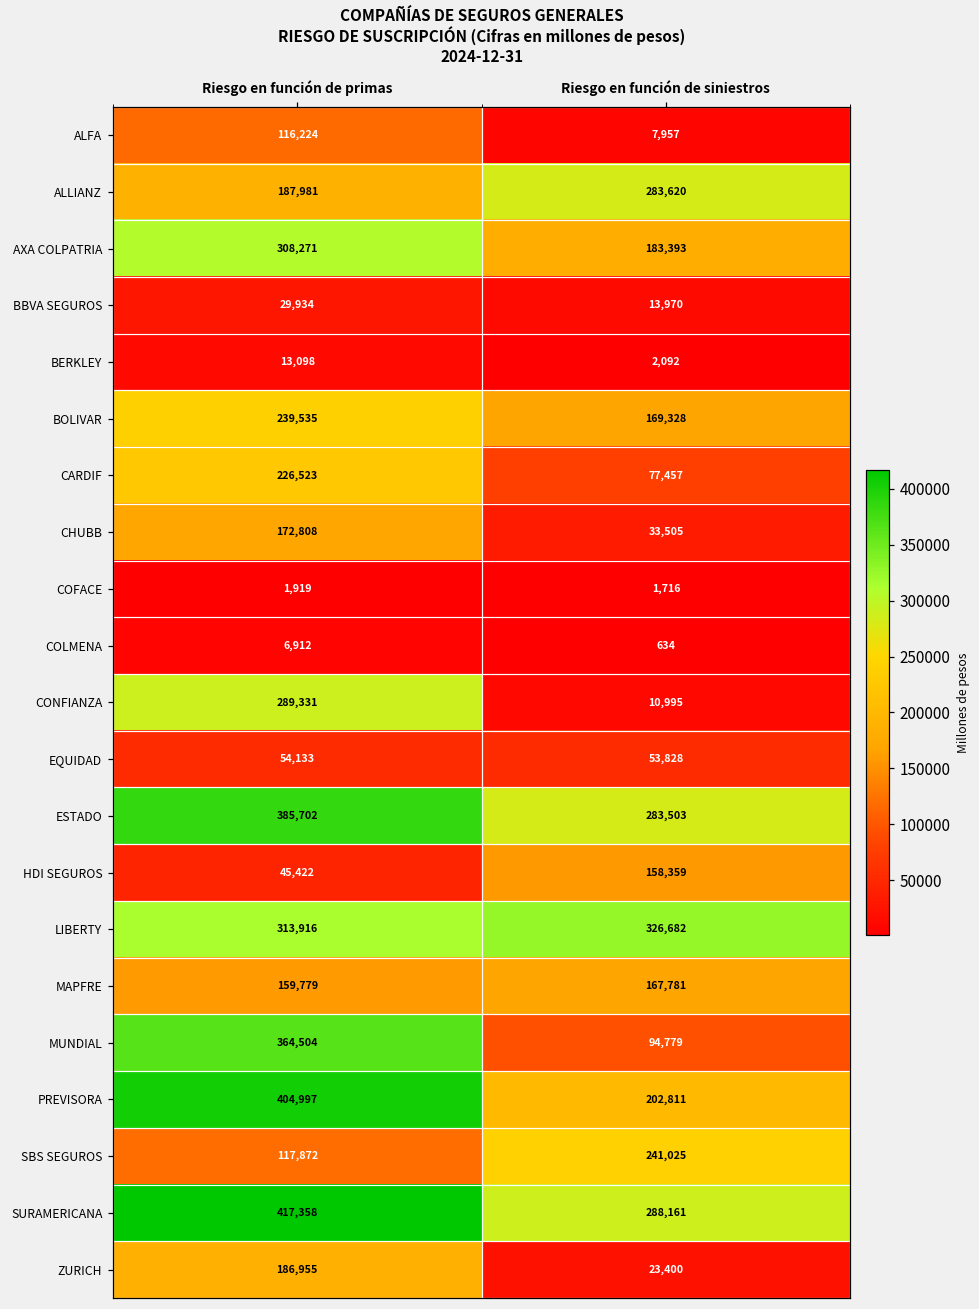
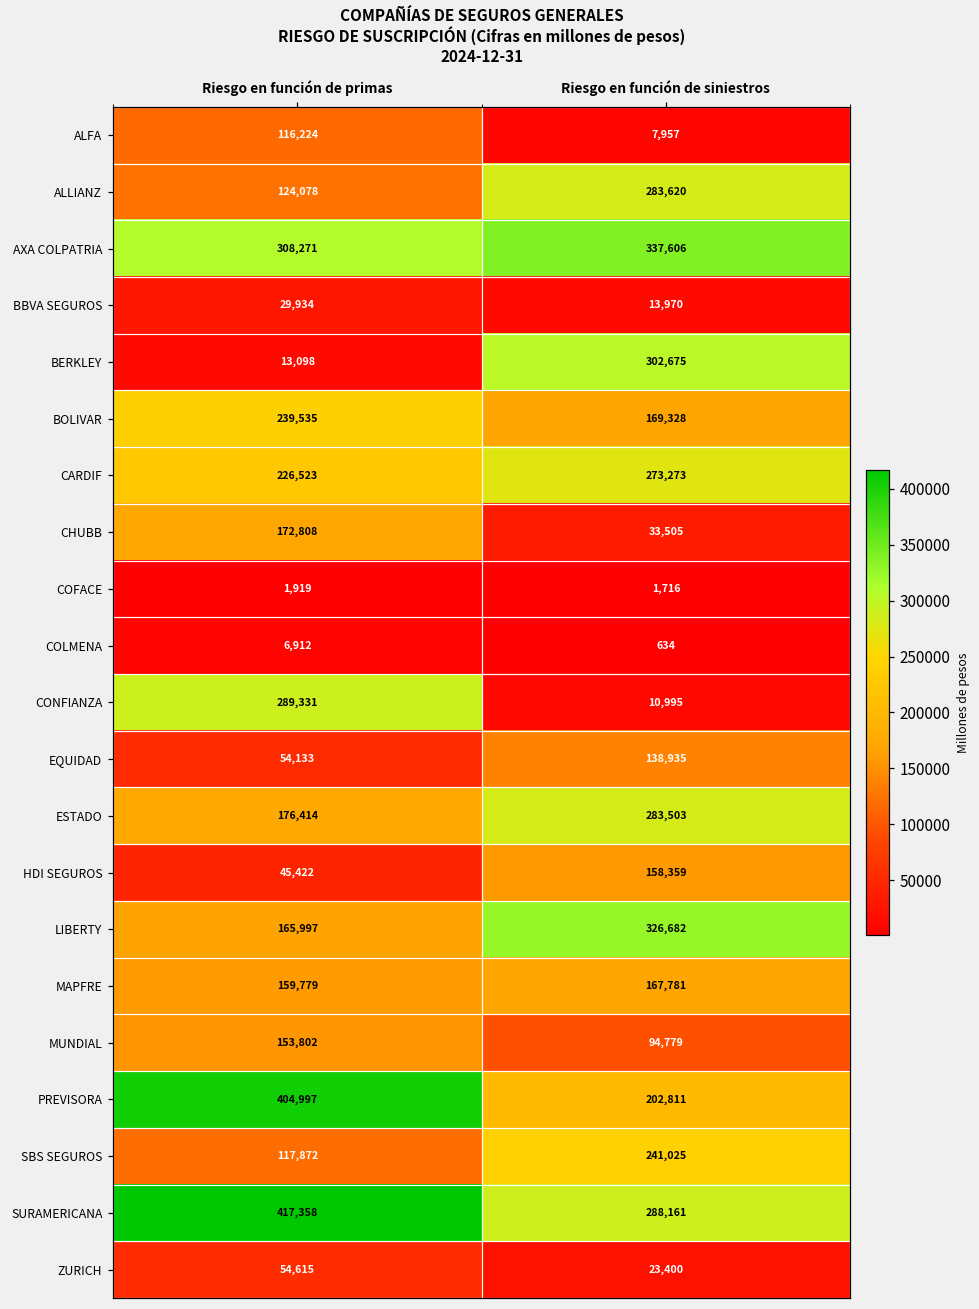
ALLIANZ, Riesgo en función de primas: 187,981 -> 124,078
AXA COLPATRIA, Riesgo en función de siniestros: 183,393 -> 337,606
BERKLEY, Riesgo en función de siniestros: 2,092 -> 302,675
CARDIF, Riesgo en función de siniestros: 77,457 -> 273,273
EQUIDAD, Riesgo en función de siniestros: 53,828 -> 138,935
ESTADO, Riesgo en función de primas: 385,702 -> 176,414
LIBERTY, Riesgo en función de primas: 313,916 -> 165,997
MUNDIAL, Riesgo en función de primas: 364,504 -> 153,802
ZURICH, Riesgo en función de primas: 186,955 -> 54,615
